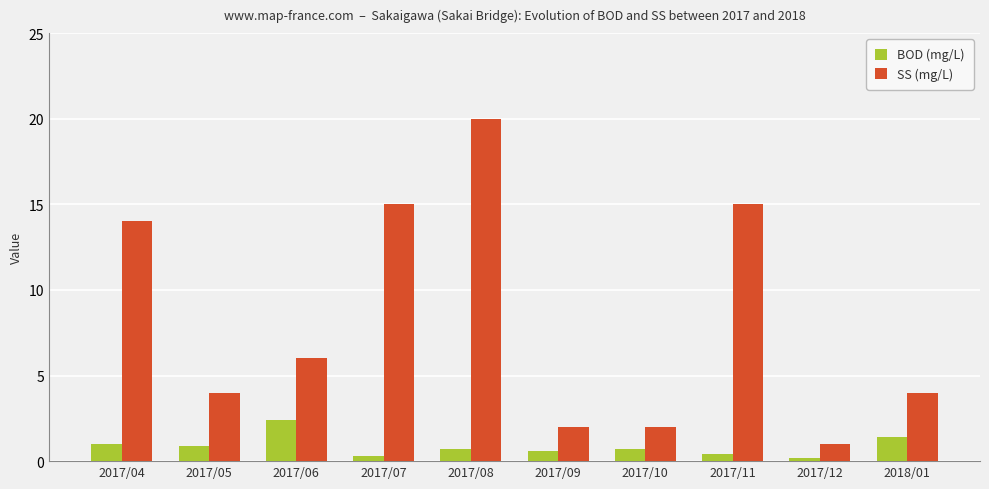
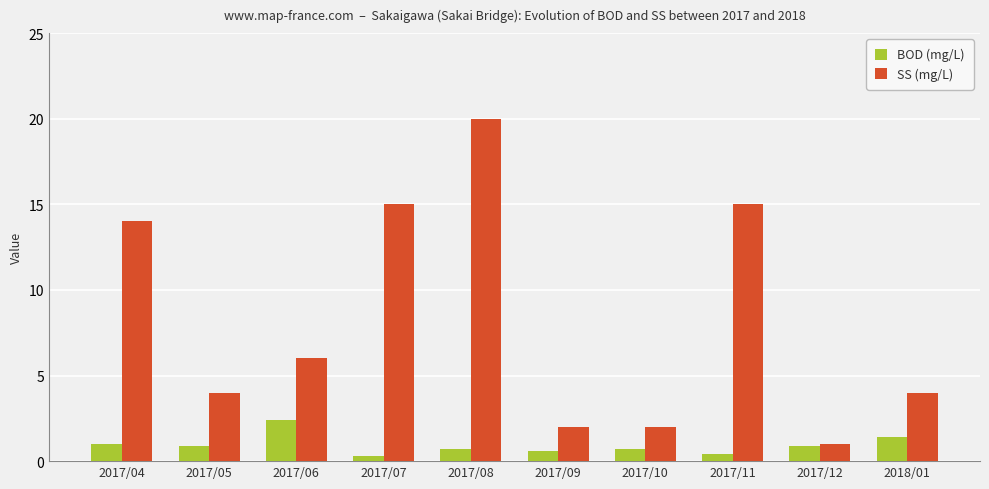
BOD (mg/L), 2017/12: 0.2 -> 0.9
